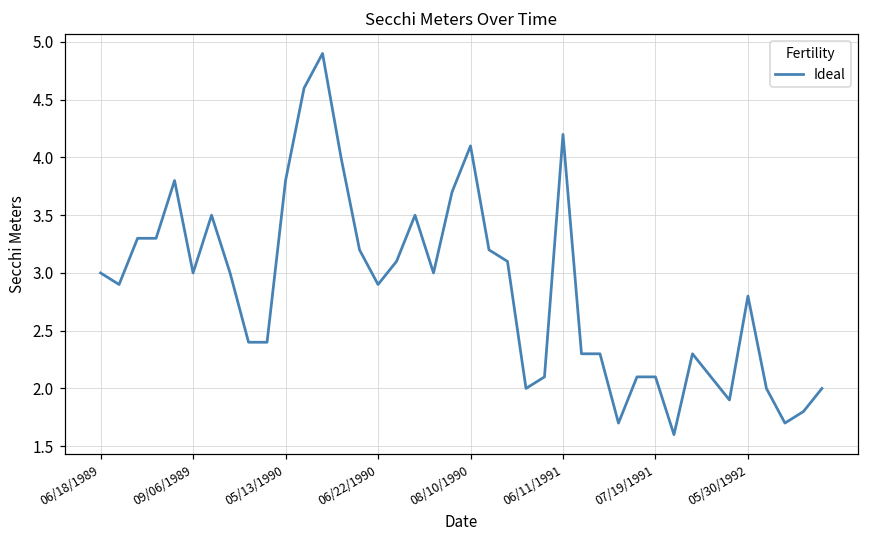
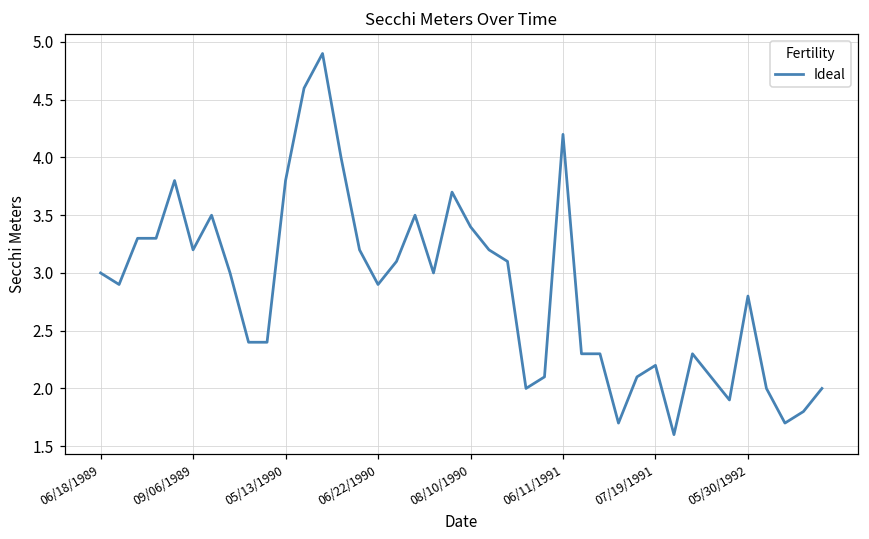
09/06/1989: 3.0 -> 3.2
08/10/1990: 4.1 -> 3.4
07/19/1991: 2.1 -> 2.2
